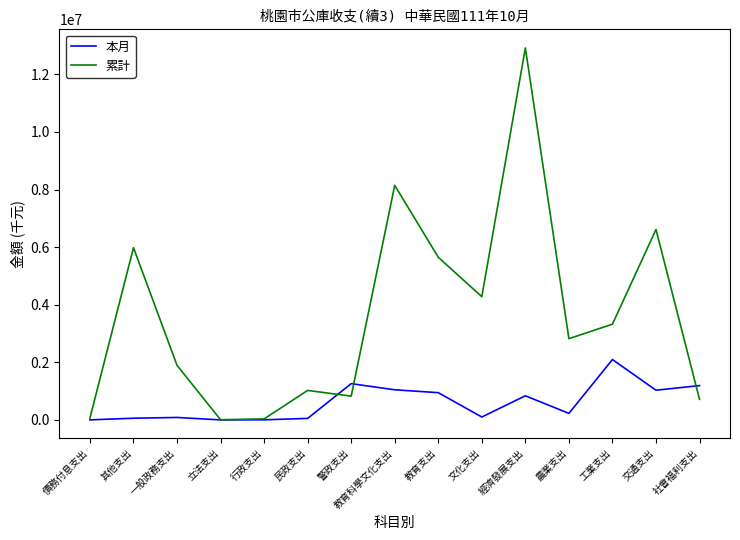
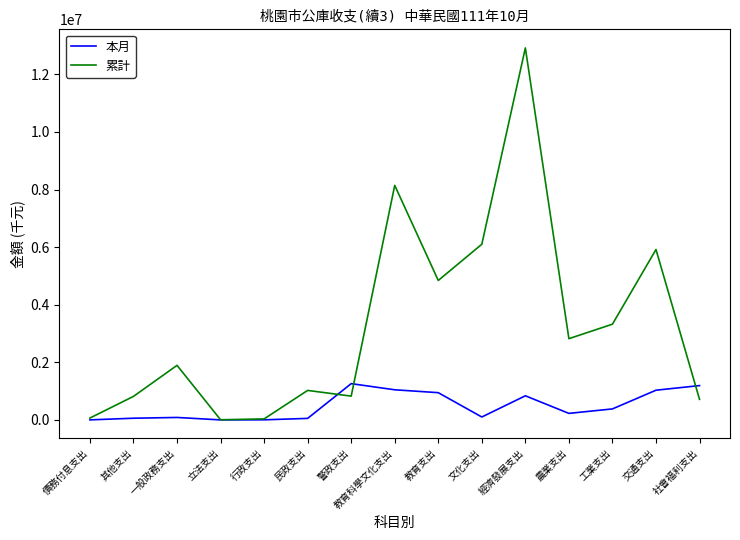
累計, 其他支出: 6000000 -> 800000
累計, 教育支出: 5600000 -> 4800000
累計, 文化支出: 4300000 -> 6100000
本月, 工業支出: 2100000 -> 400000
累計, 交通支出: 6600000 -> 5900000
